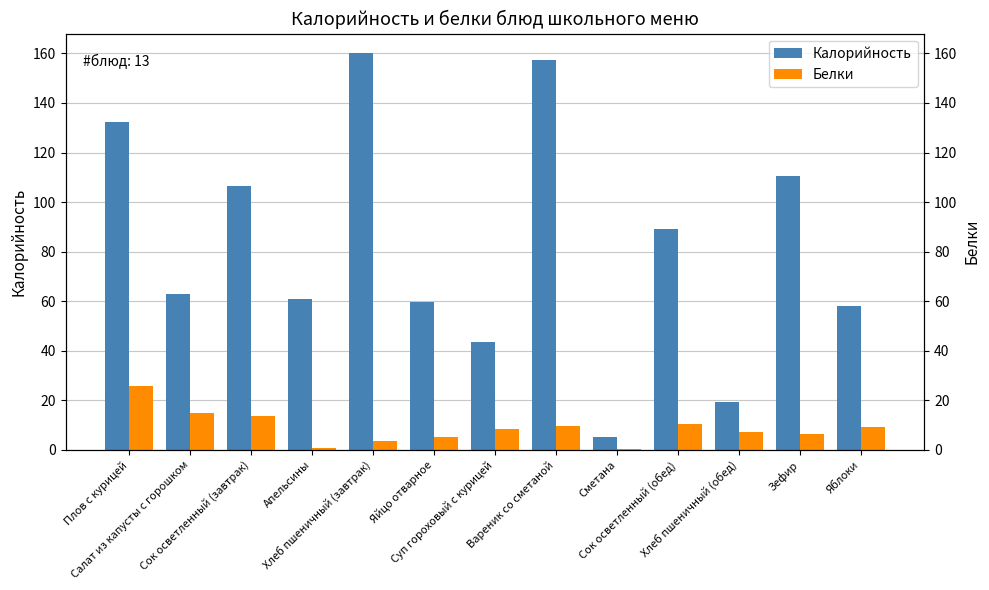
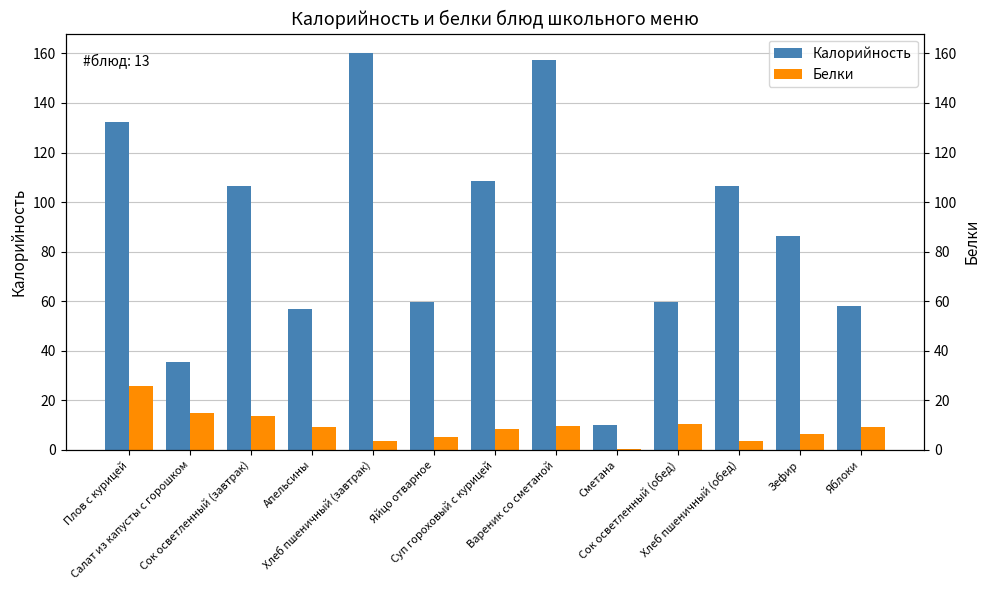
Калорийность, Салат из капусты с горошком: 63 -> 35
Калорийность, Апельсины: 61 -> 57
Белки, Апельсины: 1 -> 9
Калорийность, Суп гороховый с курицей: 44 -> 109
Калорийность, Сметана: 5 -> 10
Калорийность, Сок осветленный (обед): 89 -> 60
Калорийность, Хлеб пшеничный (обед): 19 -> 106
Белки, Хлеб пшеничный (обед): 7 -> 4
Калорийность, Зефир: 110 -> 86
